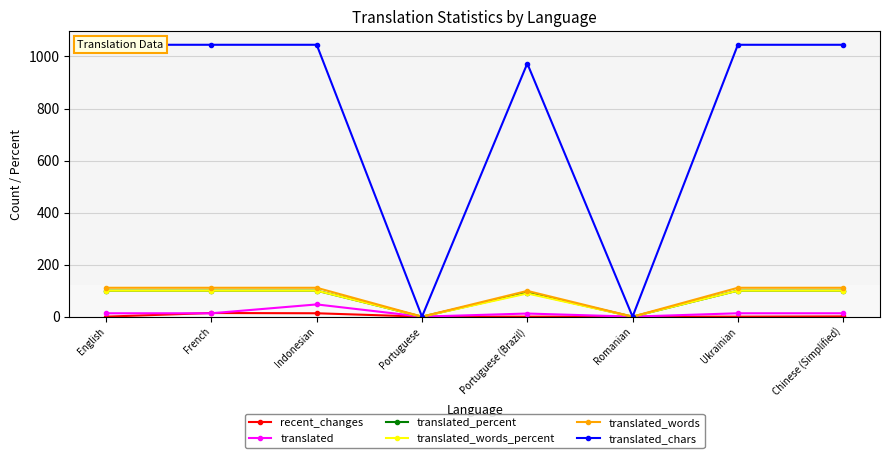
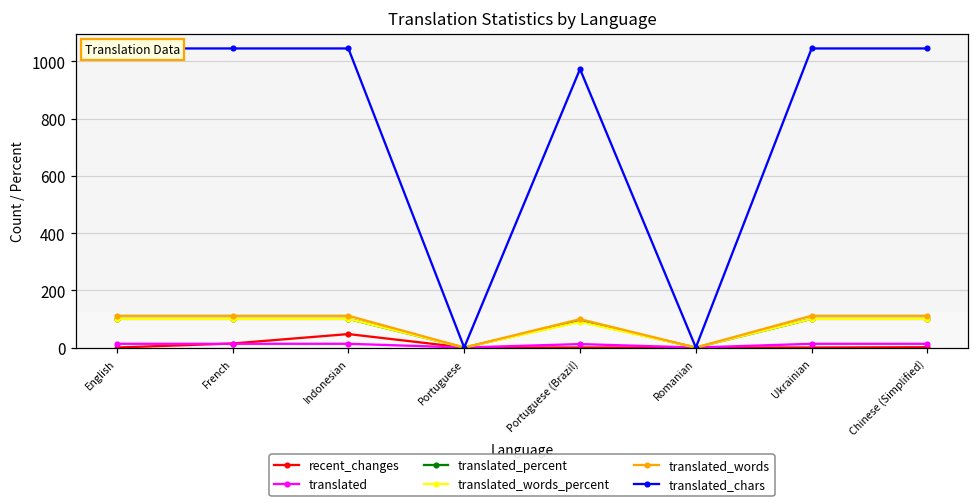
recent_changes, Indonesian: 10 -> 50
translated, Indonesian: 50 -> 10
